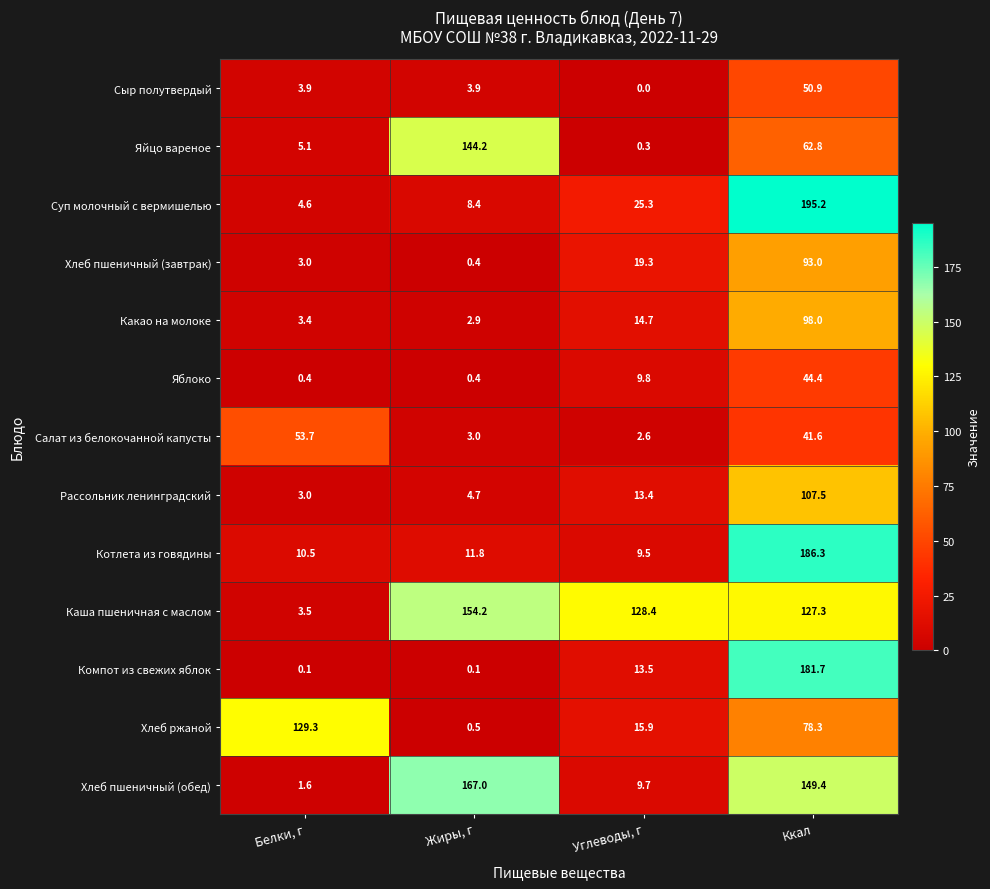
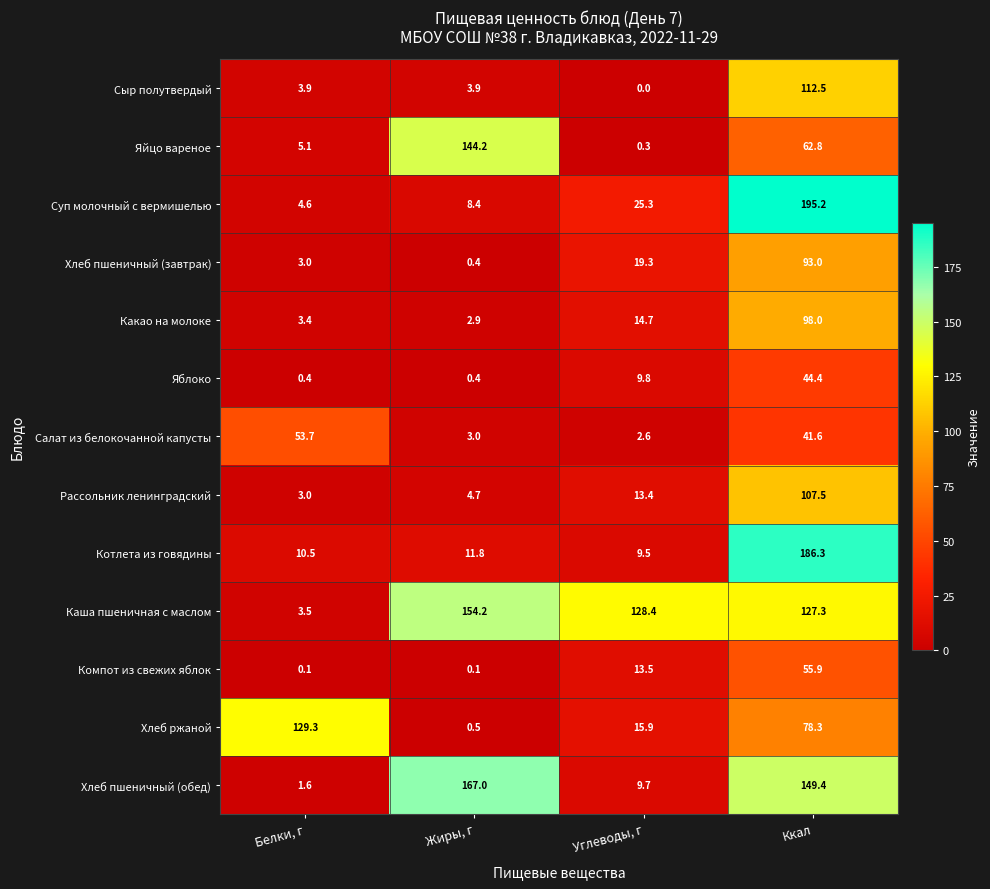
Сыр полутвердый, Ккал: 50.9 -> 112.5
Компот из свежих яблок, Ккал: 181.7 -> 55.9
